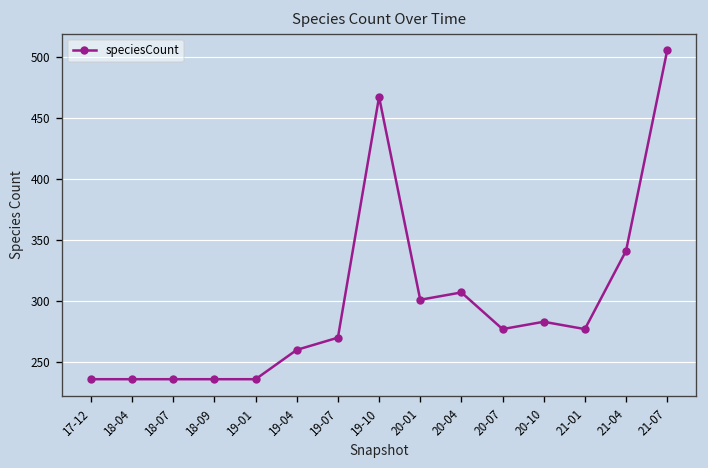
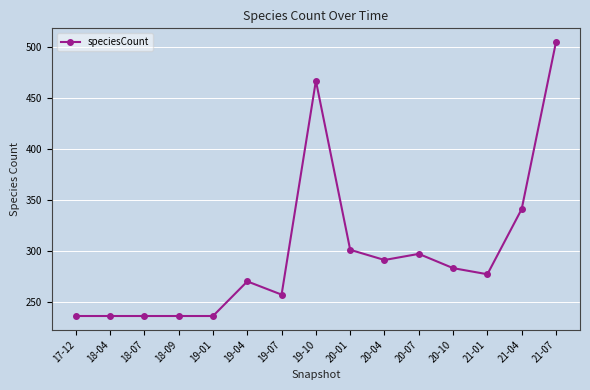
19-04: 260 -> 270
19-07: 270 -> 257
20-04: 307 -> 291
20-07: 277 -> 297
